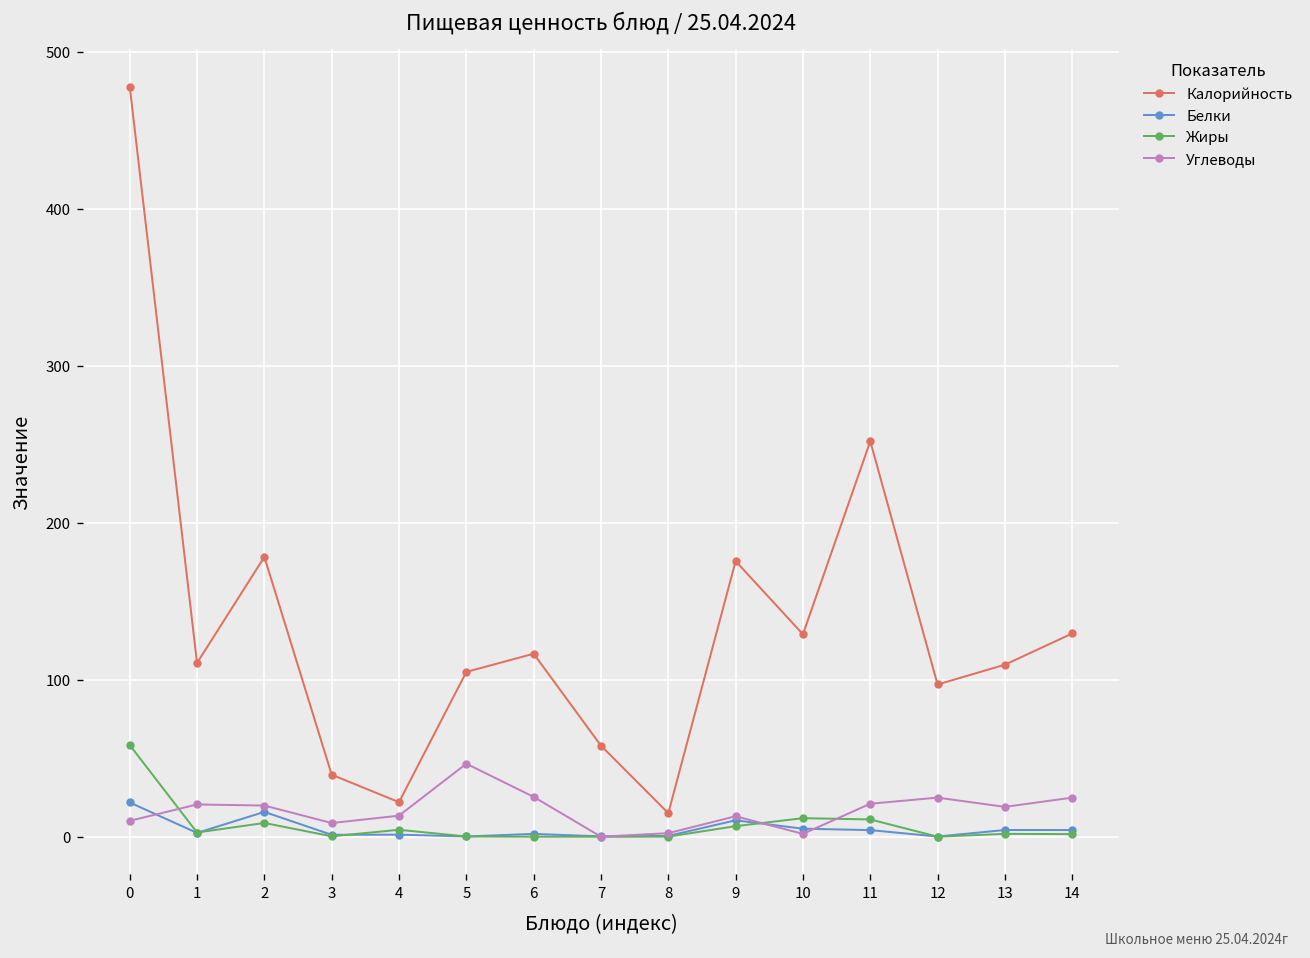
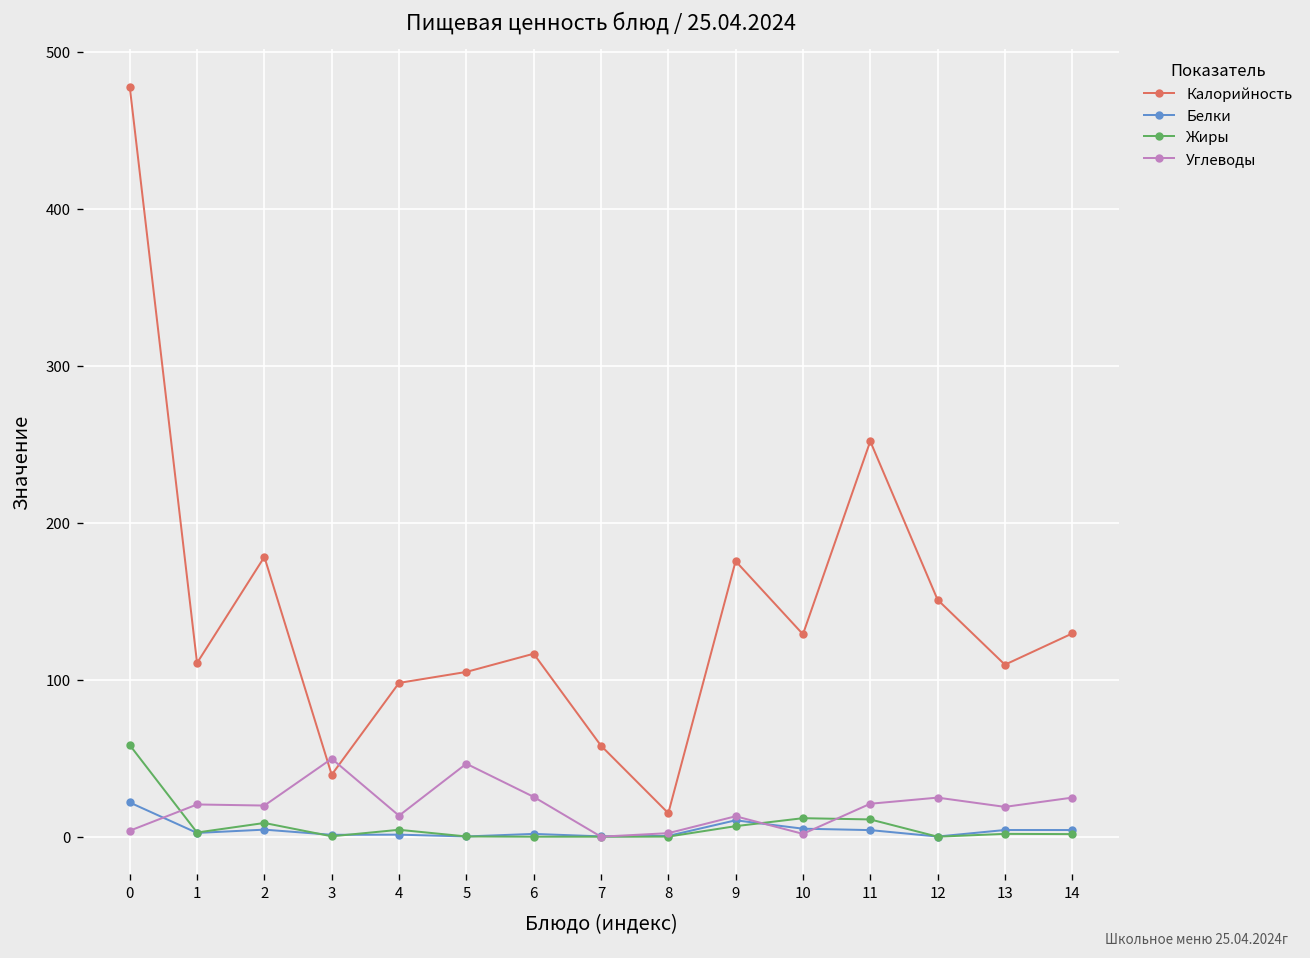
Углеводы, 0: 10 -> 4
Белки, 2: 16 -> 5
Углеводы, 3: 9 -> 50
Калорийность, 4: 22 -> 98
Калорийность, 12: 97 -> 151
